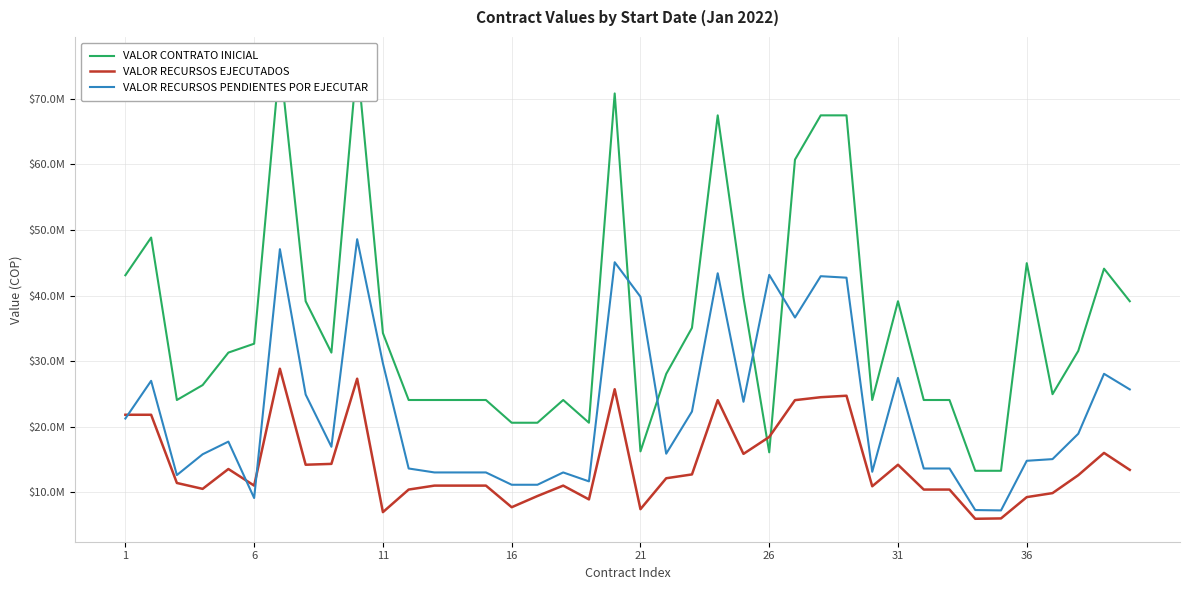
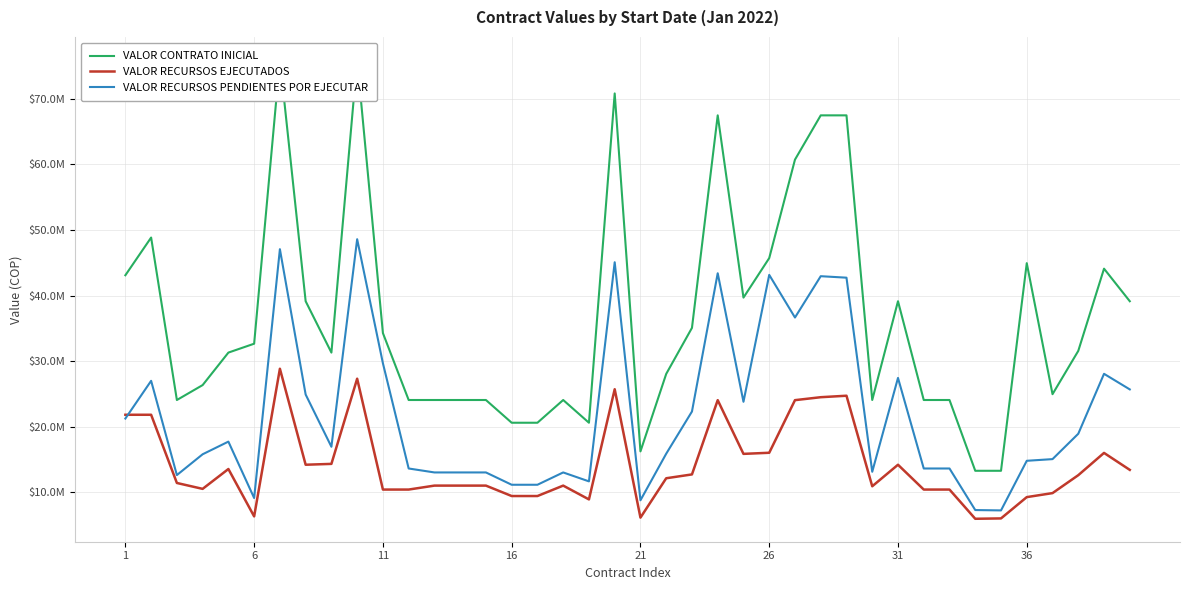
VALOR RECURSOS EJECUTADOS, 6: $11000000 -> $6000000
VALOR RECURSOS EJECUTADOS, 11: $7000000 -> $10000000
VALOR RECURSOS EJECUTADOS, 16: $8000000 -> $9000000
VALOR RECURSOS EJECUTADOS, 21: $7000000 -> $6000000
VALOR RECURSOS PENDIENTES POR EJECUTAR, 21: $40000000 -> $9000000
VALOR CONTRATO INICIAL, 26: $16000000 -> $46000000
VALOR RECURSOS EJECUTADOS, 26: $18000000 -> $16000000
